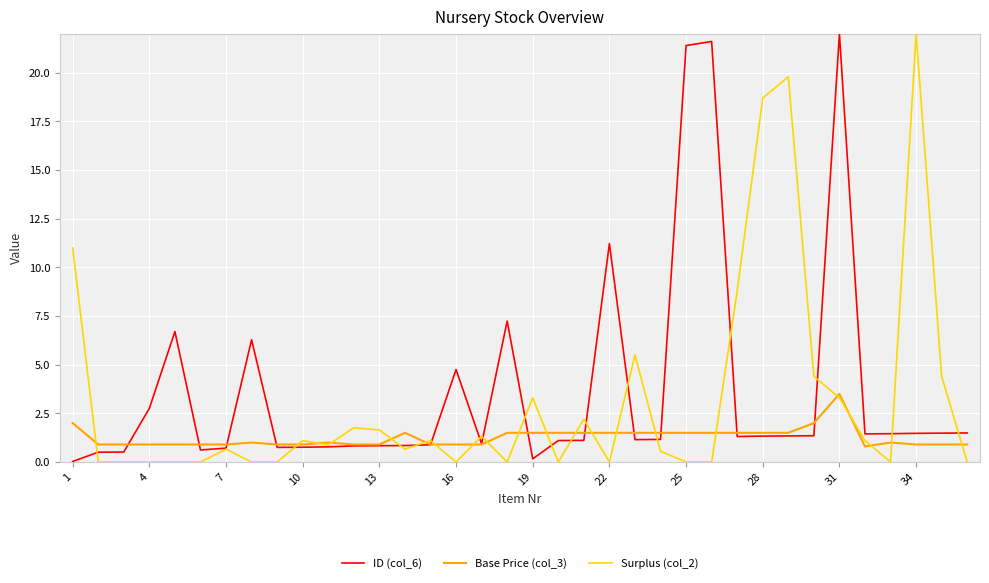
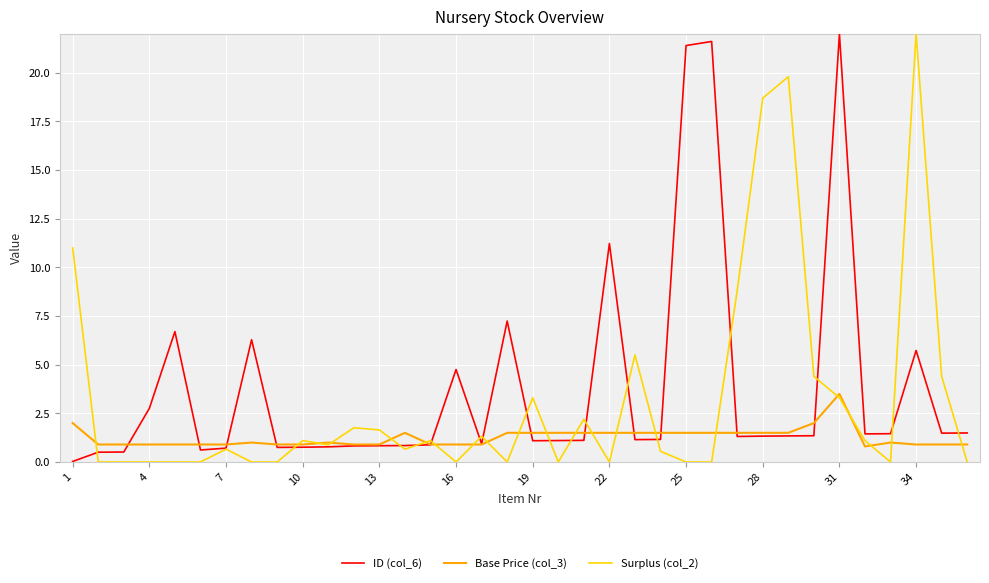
ID (col_6), 19: 0.2 -> 1.1
ID (col_6), 34: 1.5 -> 5.7
